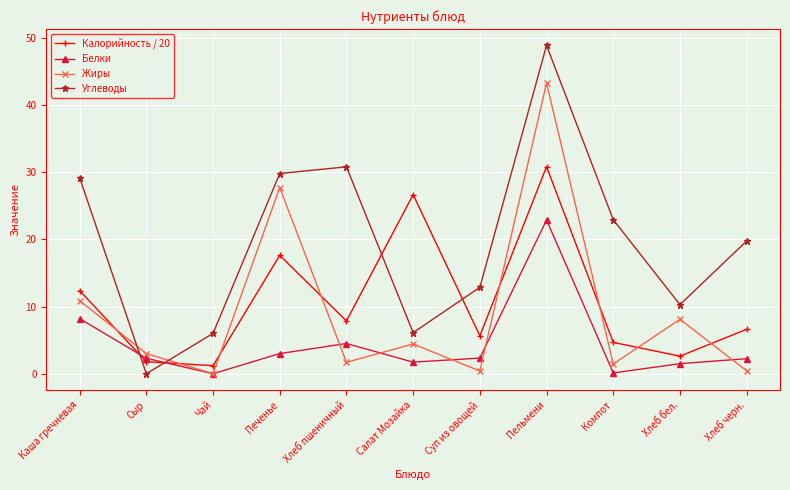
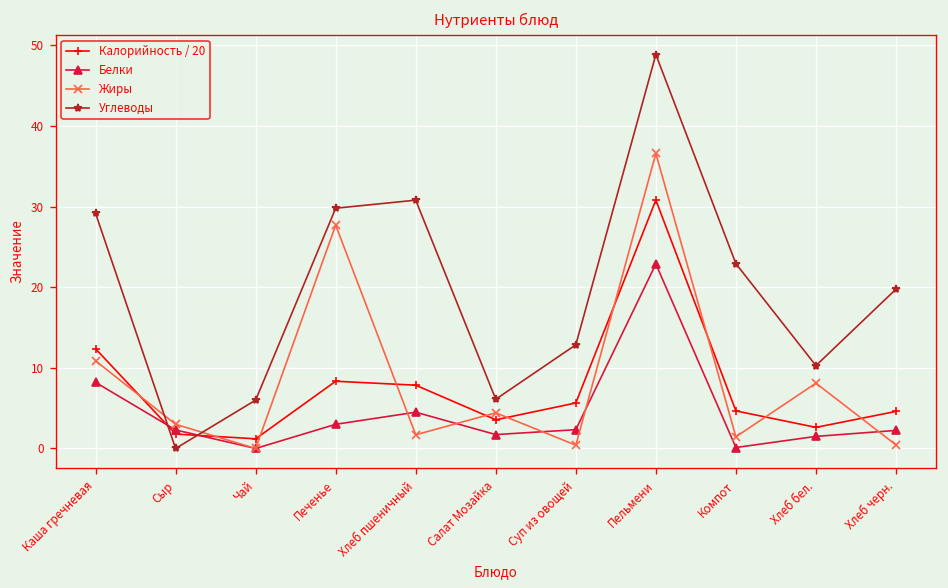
Калорийность / 20, Печенье: 18 -> 8
Калорийность / 20, Салат Мозайка: 27 -> 4
Жиры, Пельмени: 43 -> 37
Калорийность / 20, Хлеб черн.: 7 -> 5
